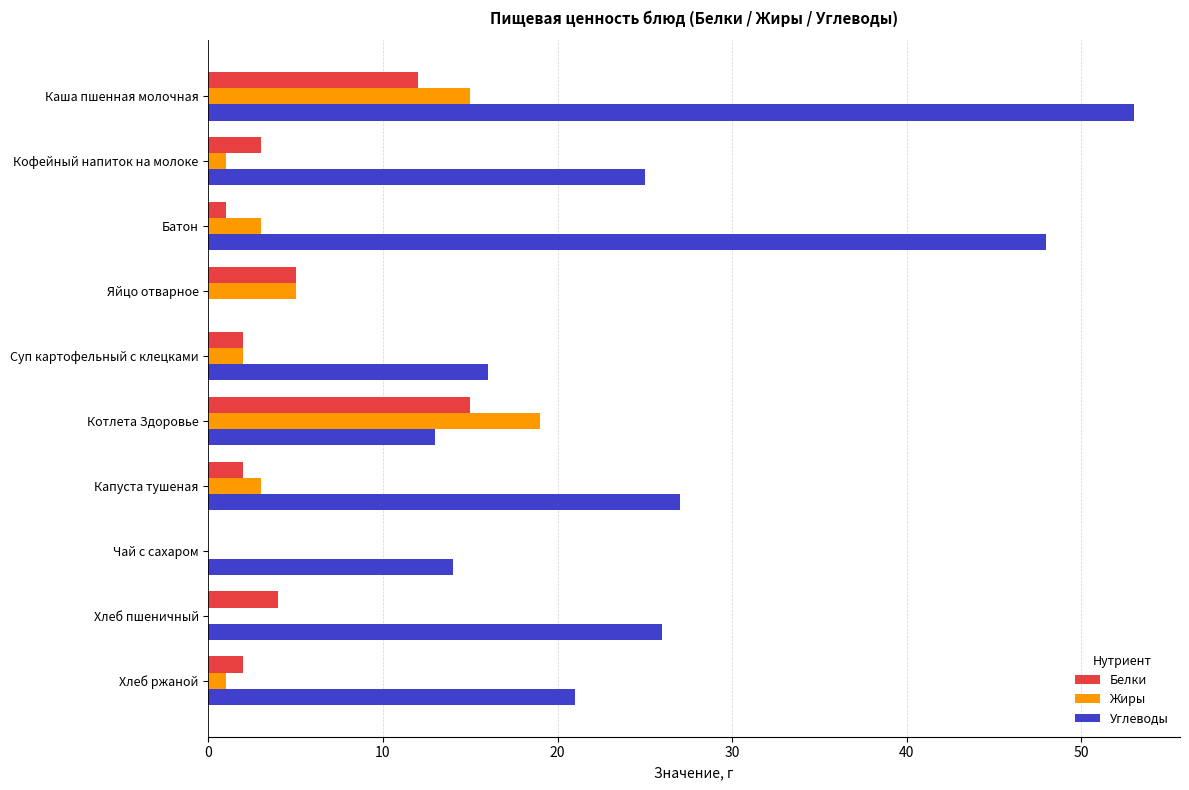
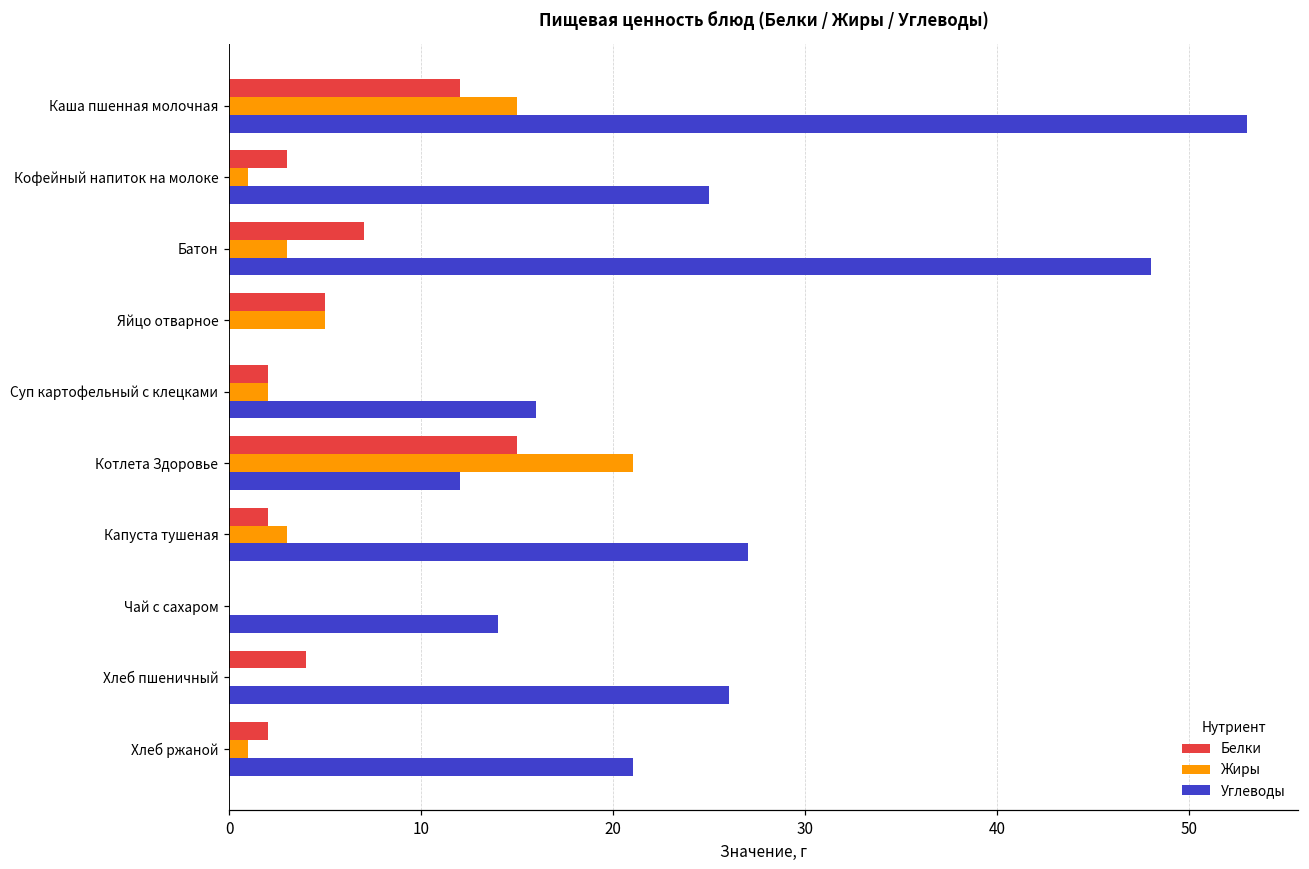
Белки, Батон: 1 -> 7
Жиры, Котлета Здоровье: 19 -> 21
Углеводы, Котлета Здоровье: 13 -> 12
